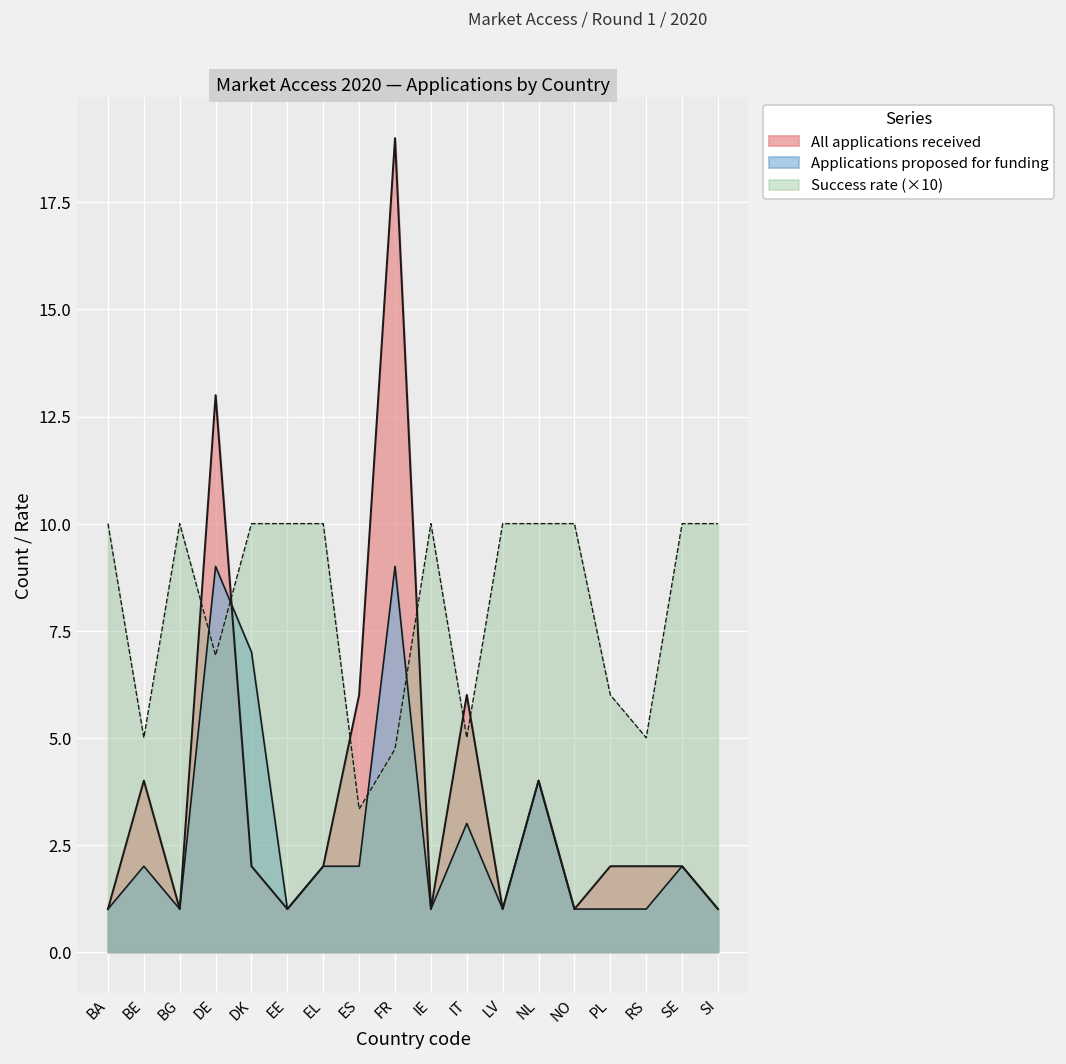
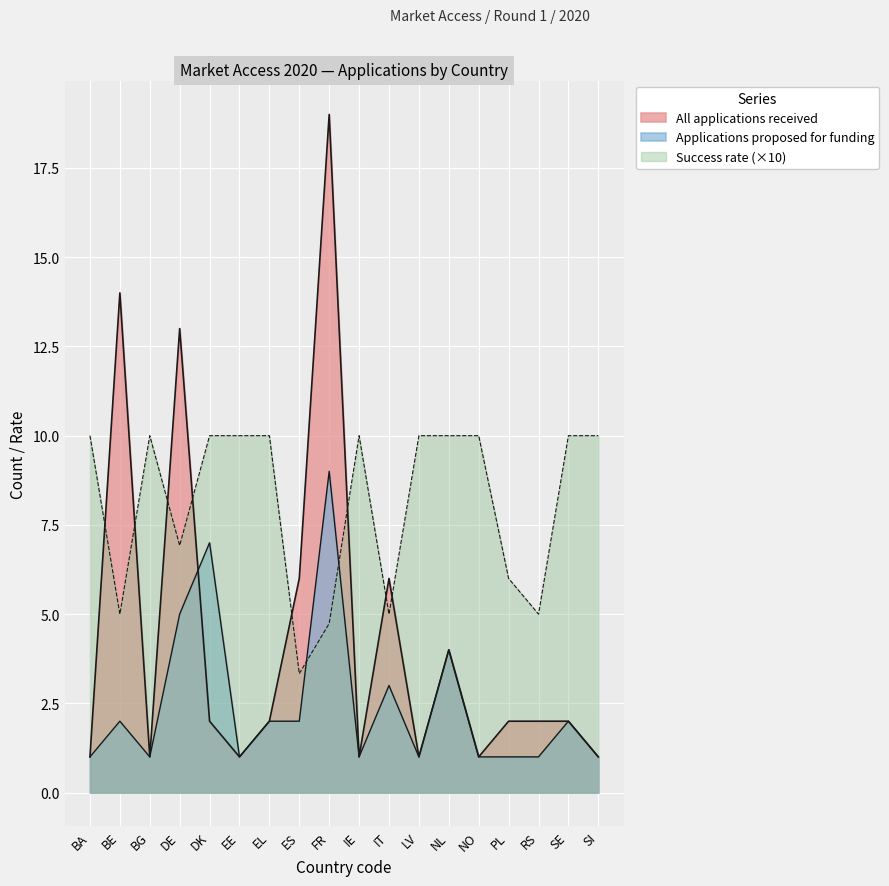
All applications received, BE: 4 -> 14
Applications proposed for funding, DE: 9 -> 5
